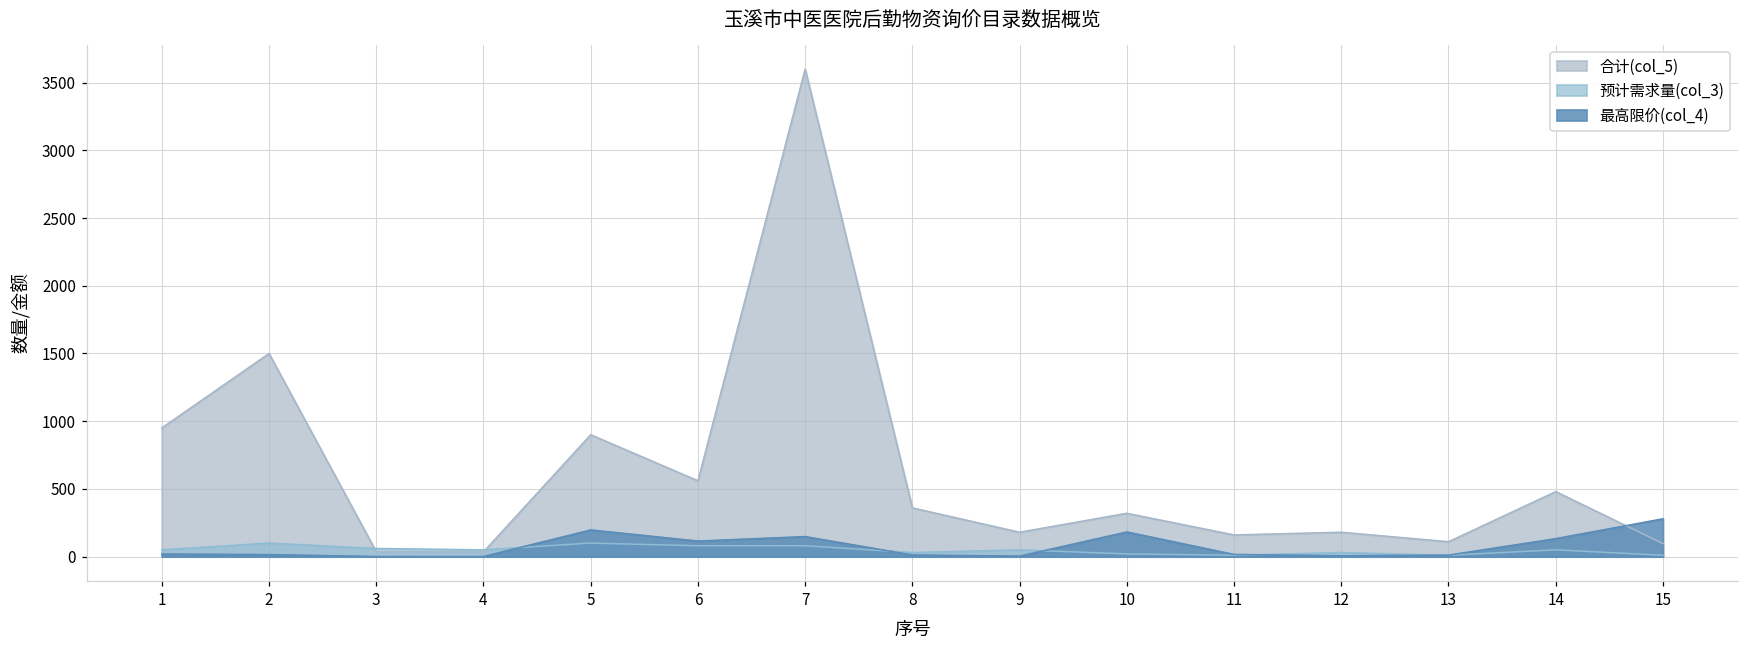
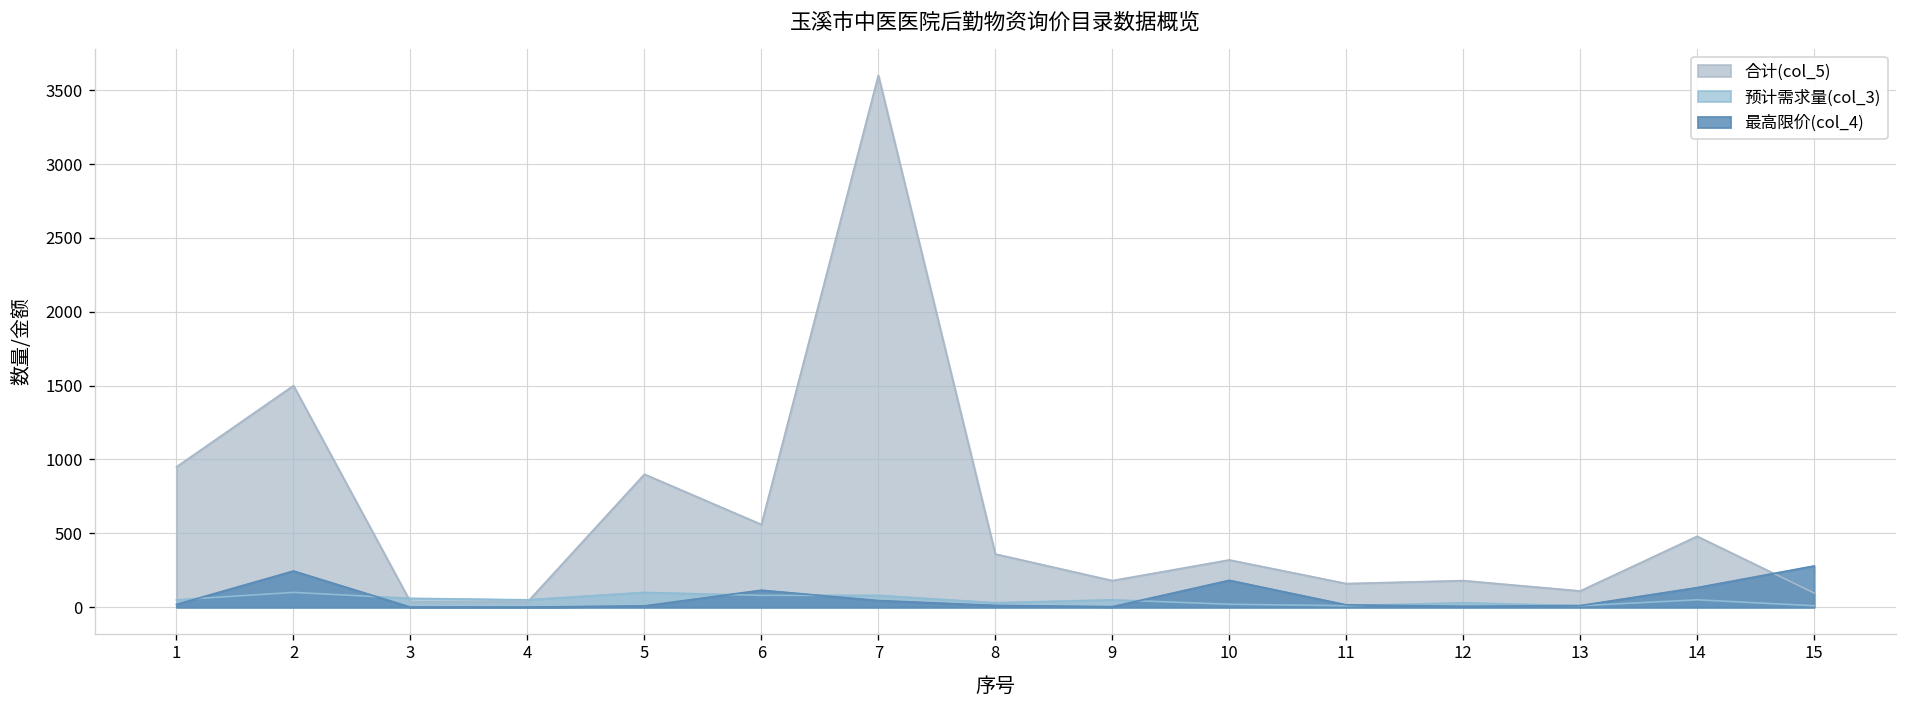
最高限价(col_4), 2: 20 -> 250
最高限价(col_4), 5: 200 -> 10
最高限价(col_4), 7: 150 -> 50
